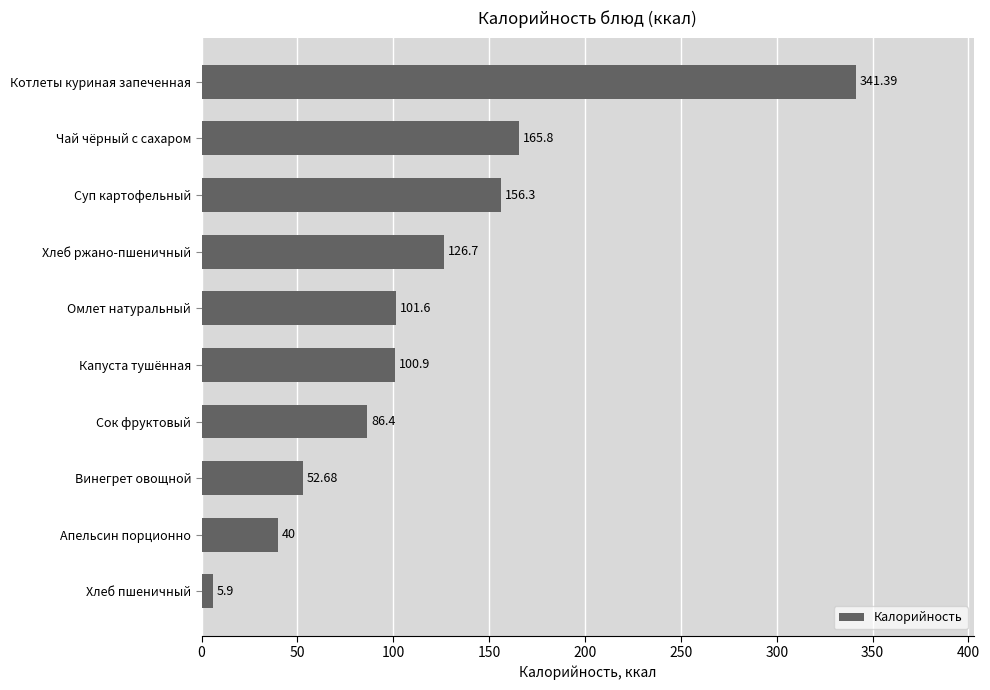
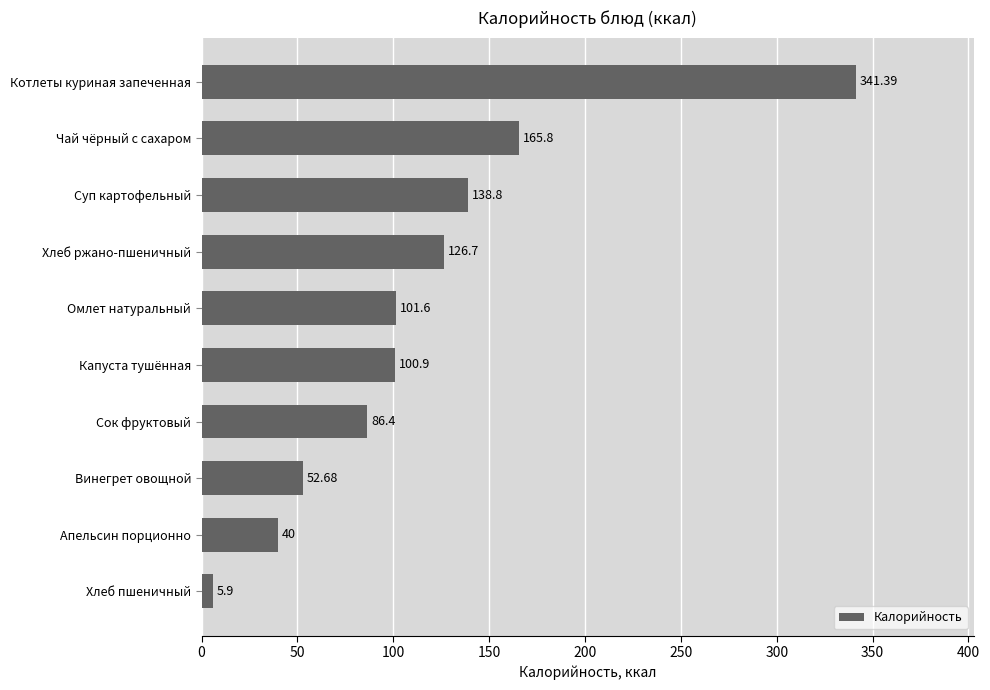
Суп картофельный: 156.3 -> 138.8
